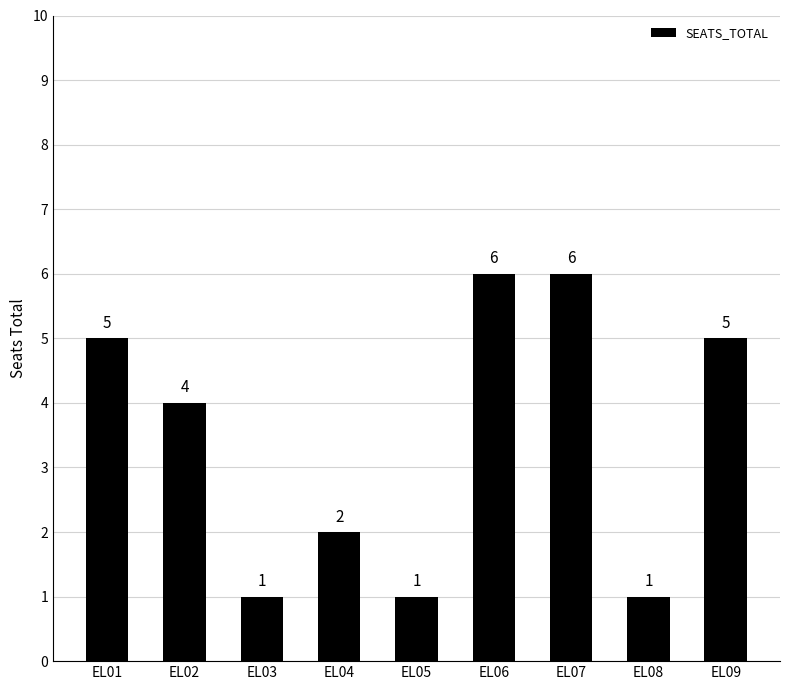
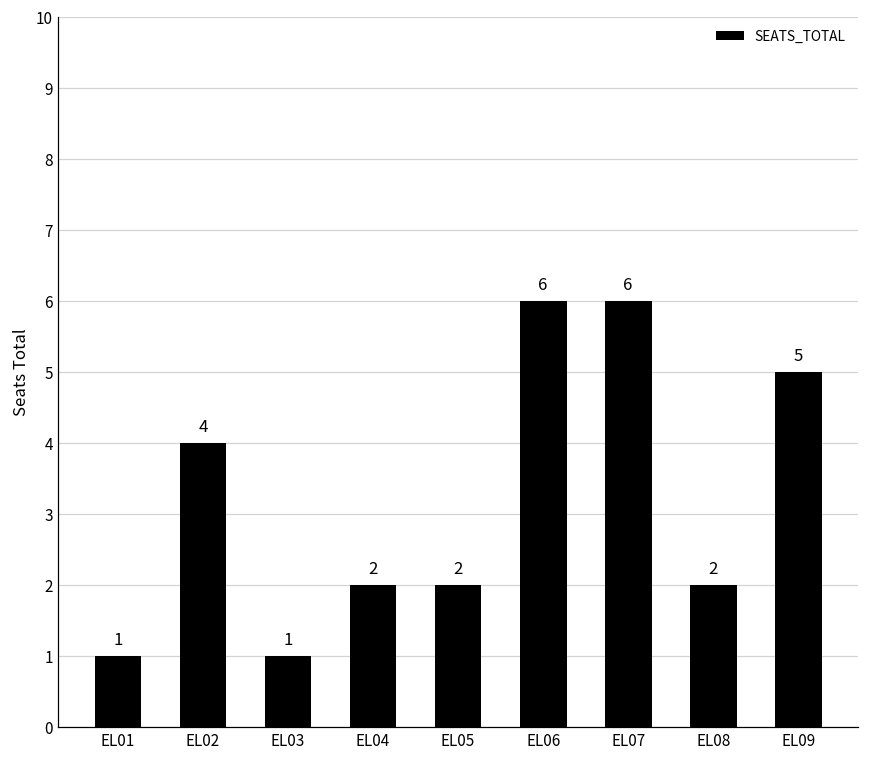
EL01: 5 -> 1
EL05: 1 -> 2
EL08: 1 -> 2
